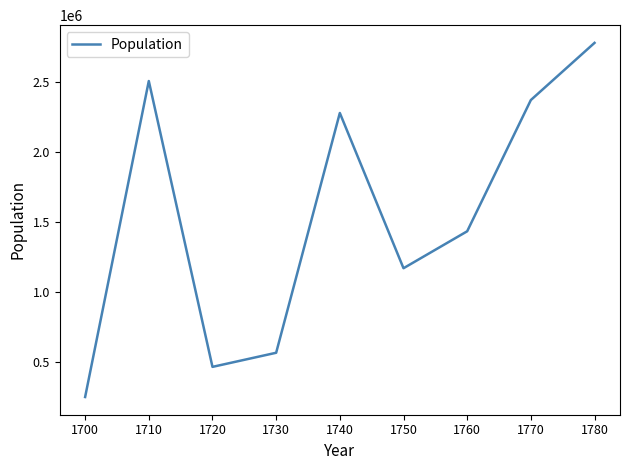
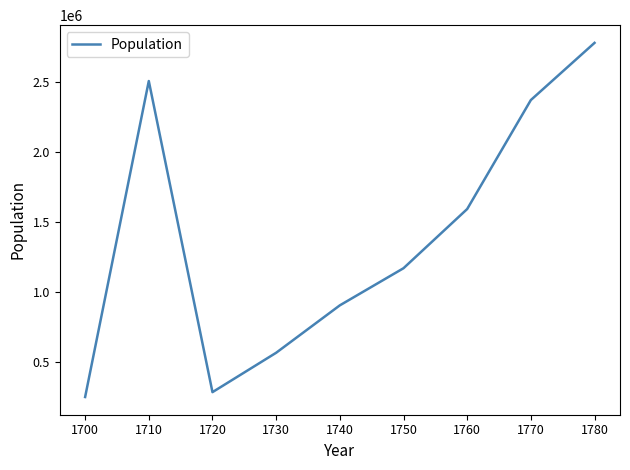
1720: 470000 -> 290000
1740: 2280000 -> 910000
1760: 1430000 -> 1590000
